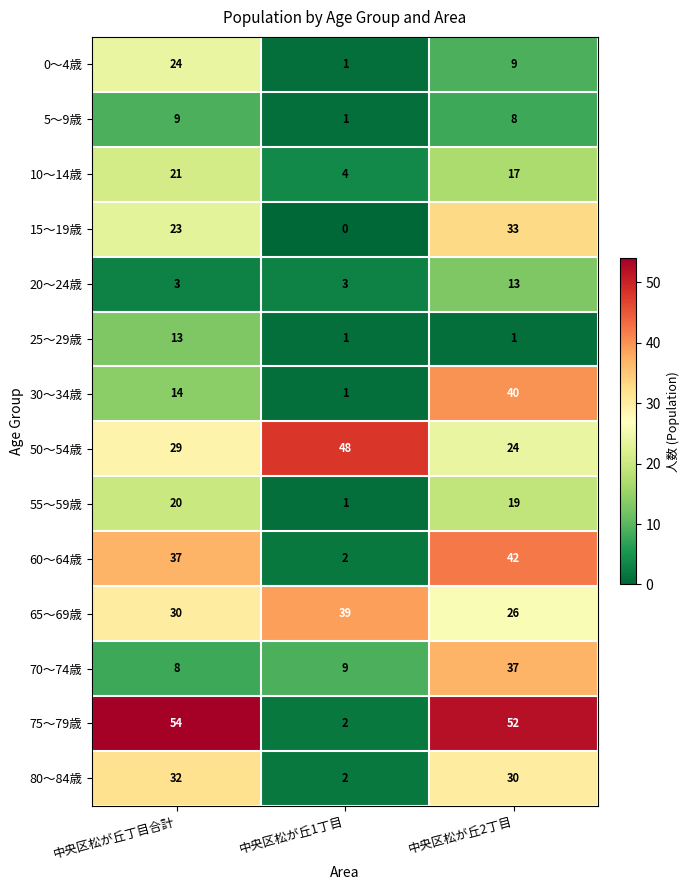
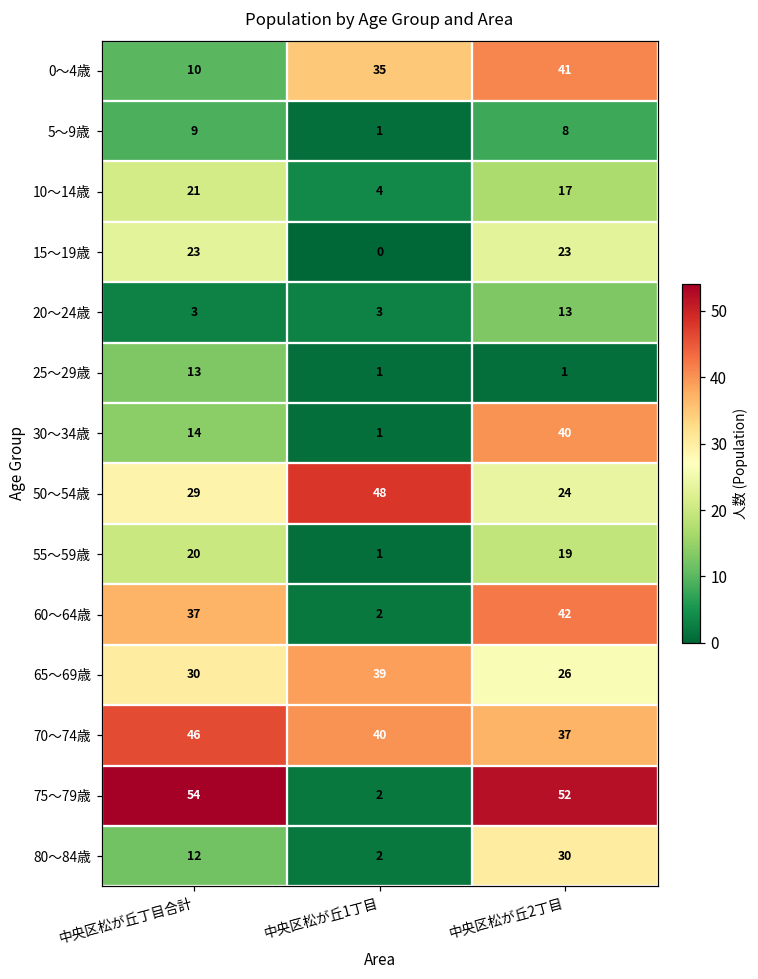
0～4歳, 中央区松が丘丁目合計: 24 -> 10
0～4歳, 中央区松が丘1丁目: 1 -> 35
0～4歳, 中央区松が丘2丁目: 9 -> 41
15～19歳, 中央区松が丘2丁目: 33 -> 23
70～74歳, 中央区松が丘丁目合計: 8 -> 46
70～74歳, 中央区松が丘1丁目: 9 -> 40
80～84歳, 中央区松が丘丁目合計: 32 -> 12
